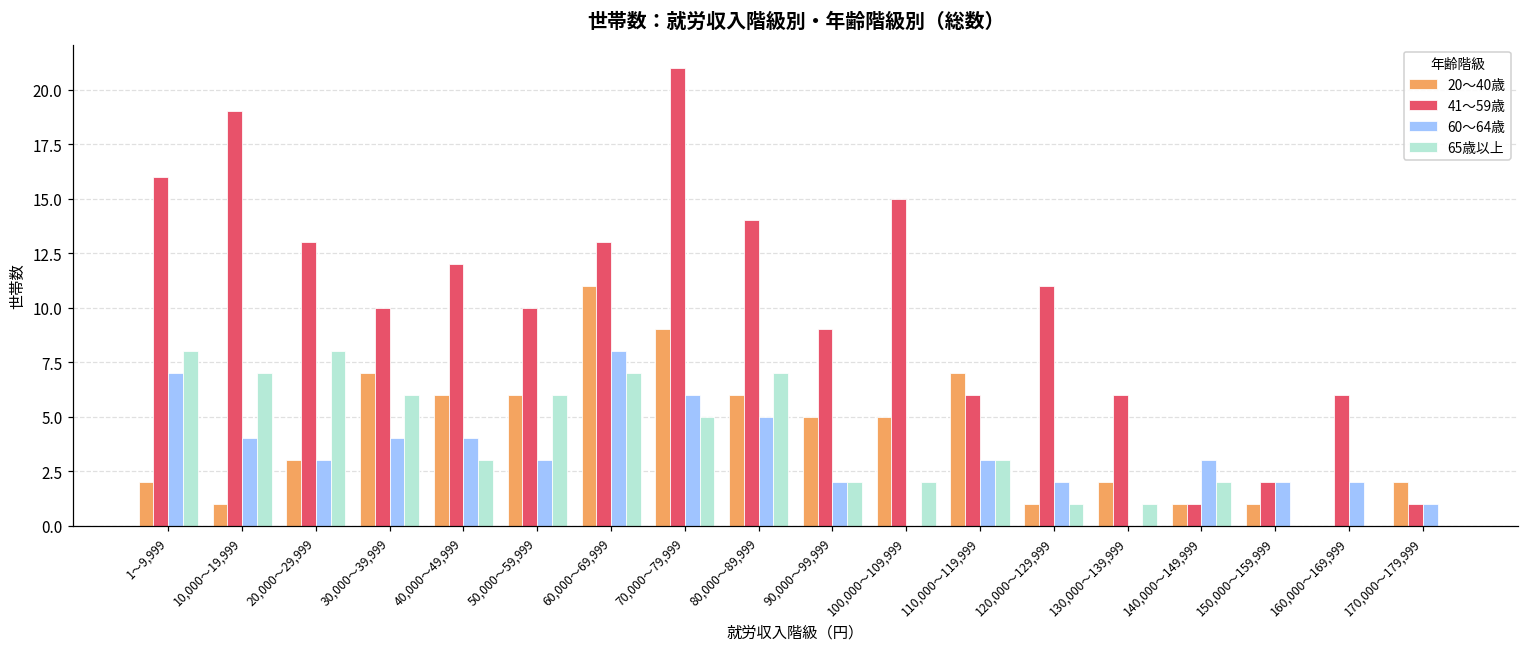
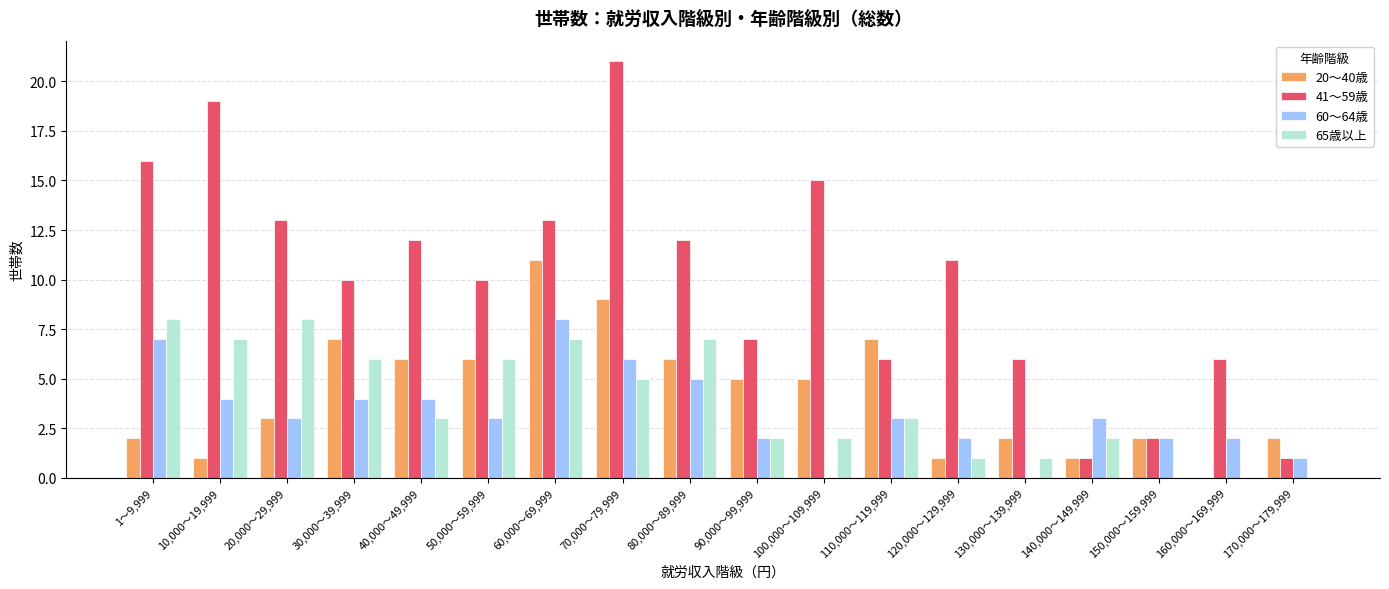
41～59歳, 80,000～89,999: 14 -> 12
41～59歳, 90,000～99,999: 9 -> 7
20～40歳, 150,000～159,999: 1 -> 2
